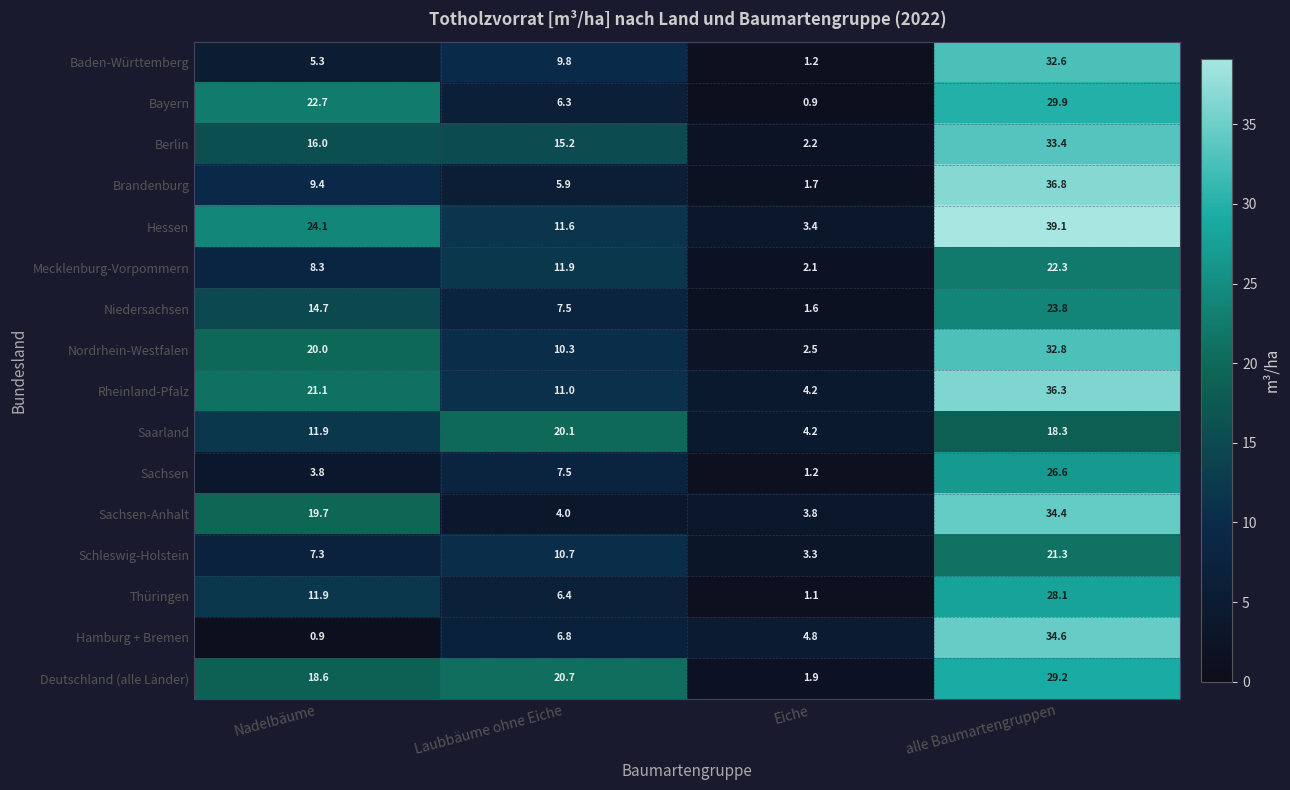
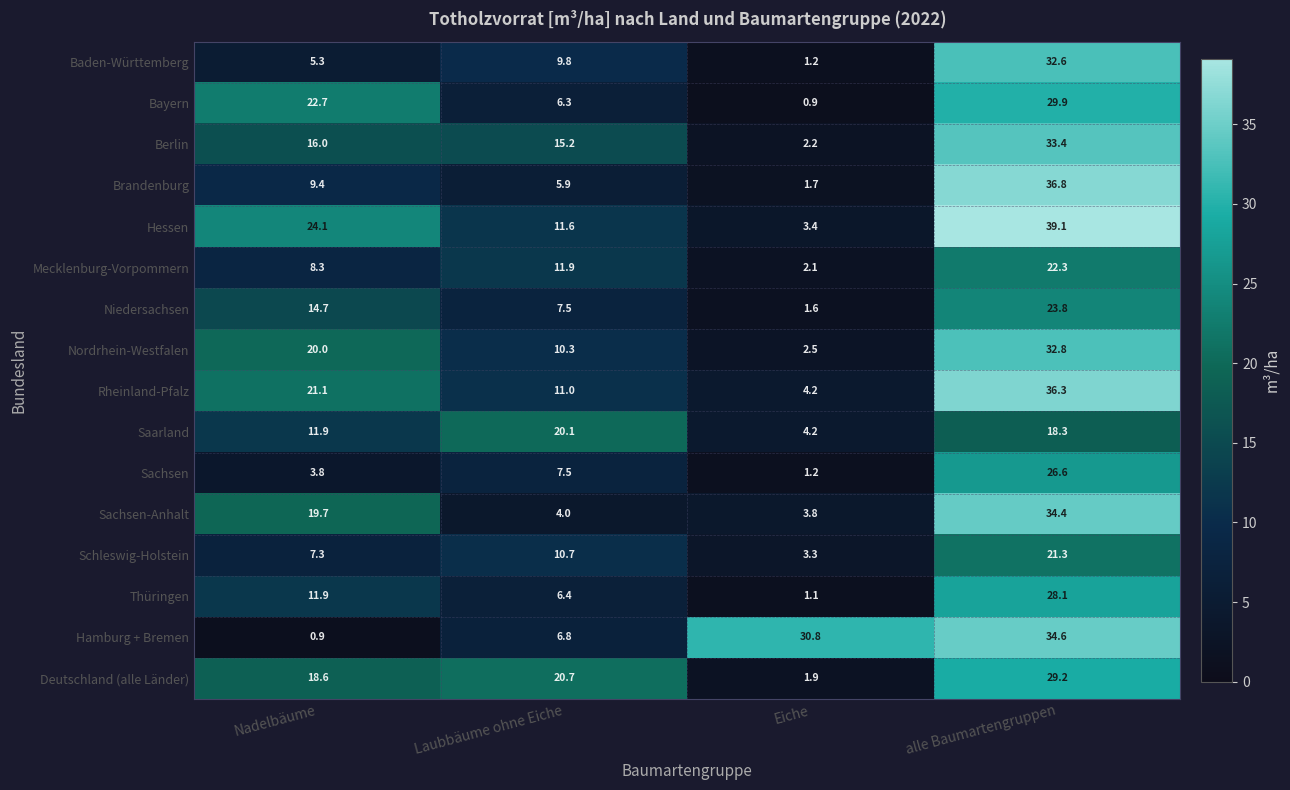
Hamburg + Bremen, Eiche: 4.8 -> 30.8
